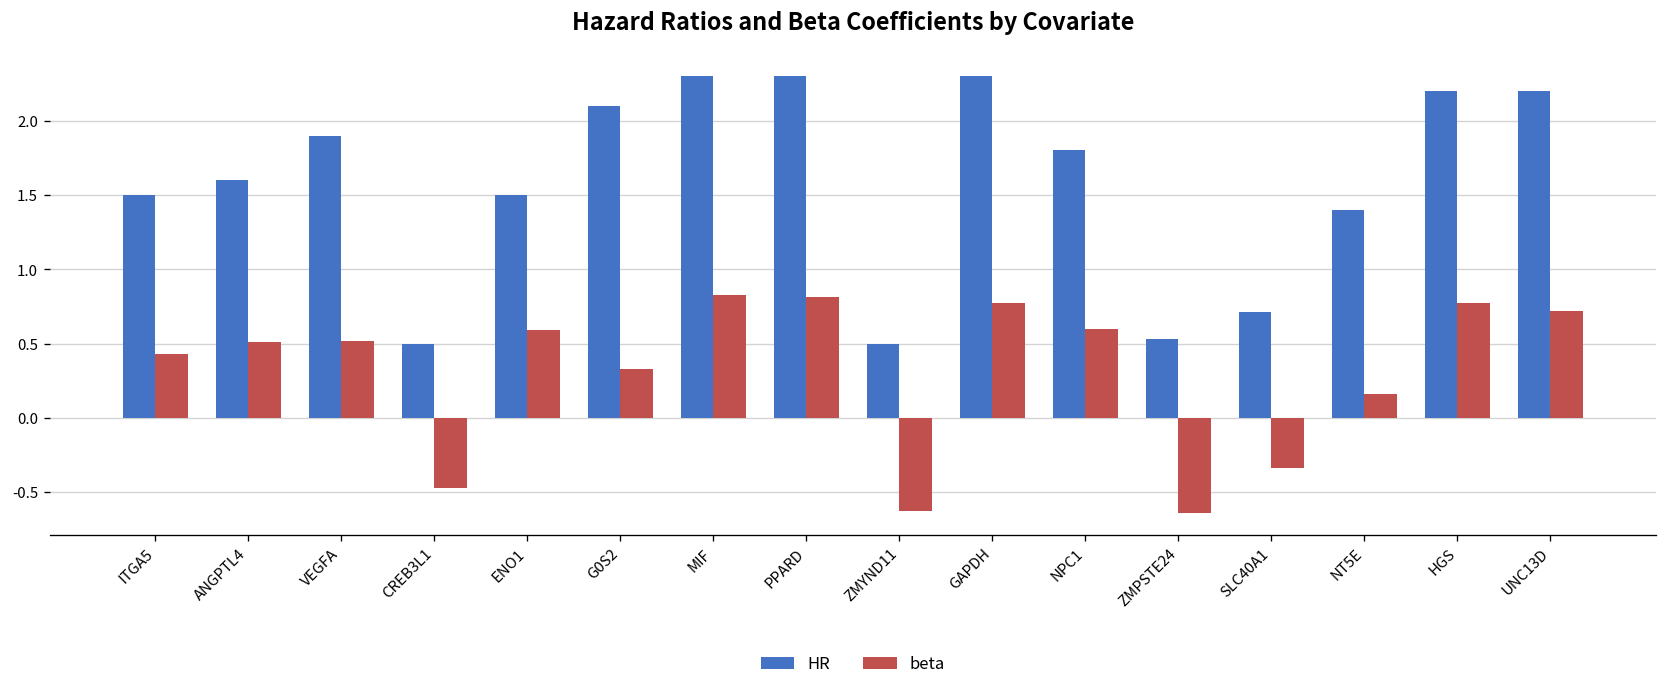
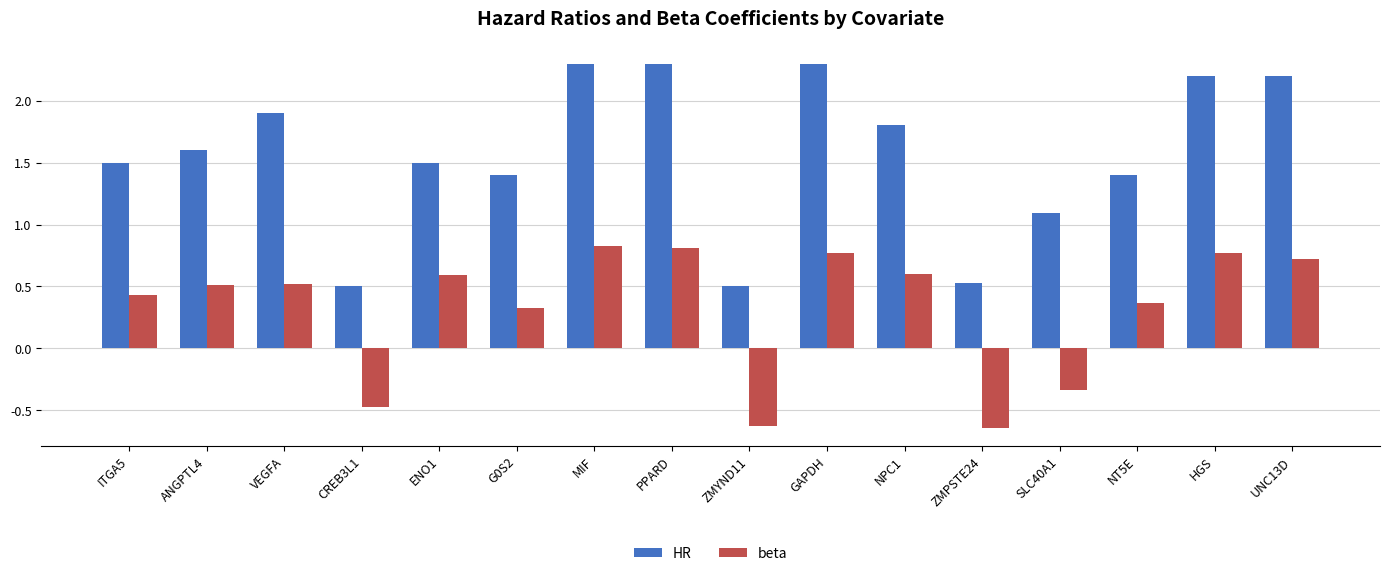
HR, G0S2: 2.1 -> 1.4
HR, SLC40A1: 0.71 -> 1.09
beta, NT5E: 0.16 -> 0.37
